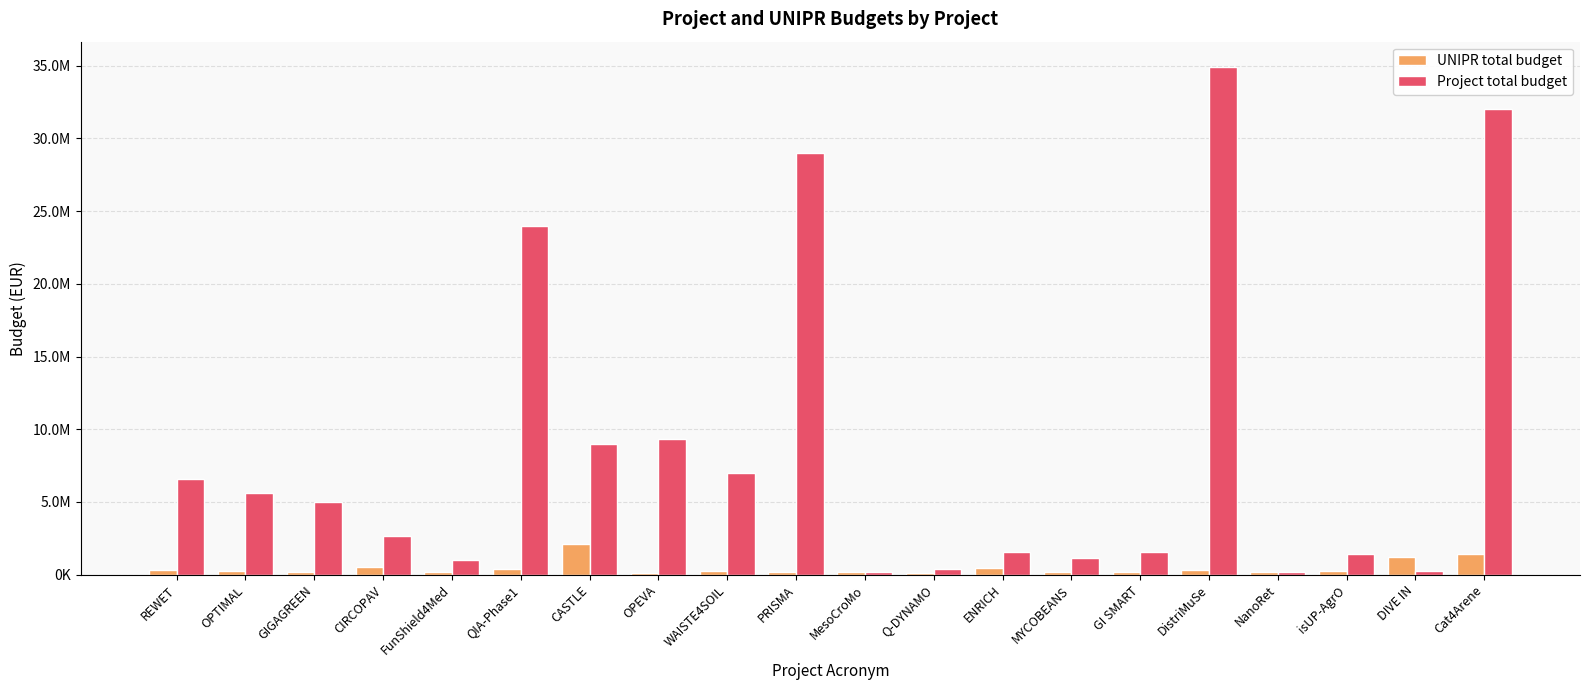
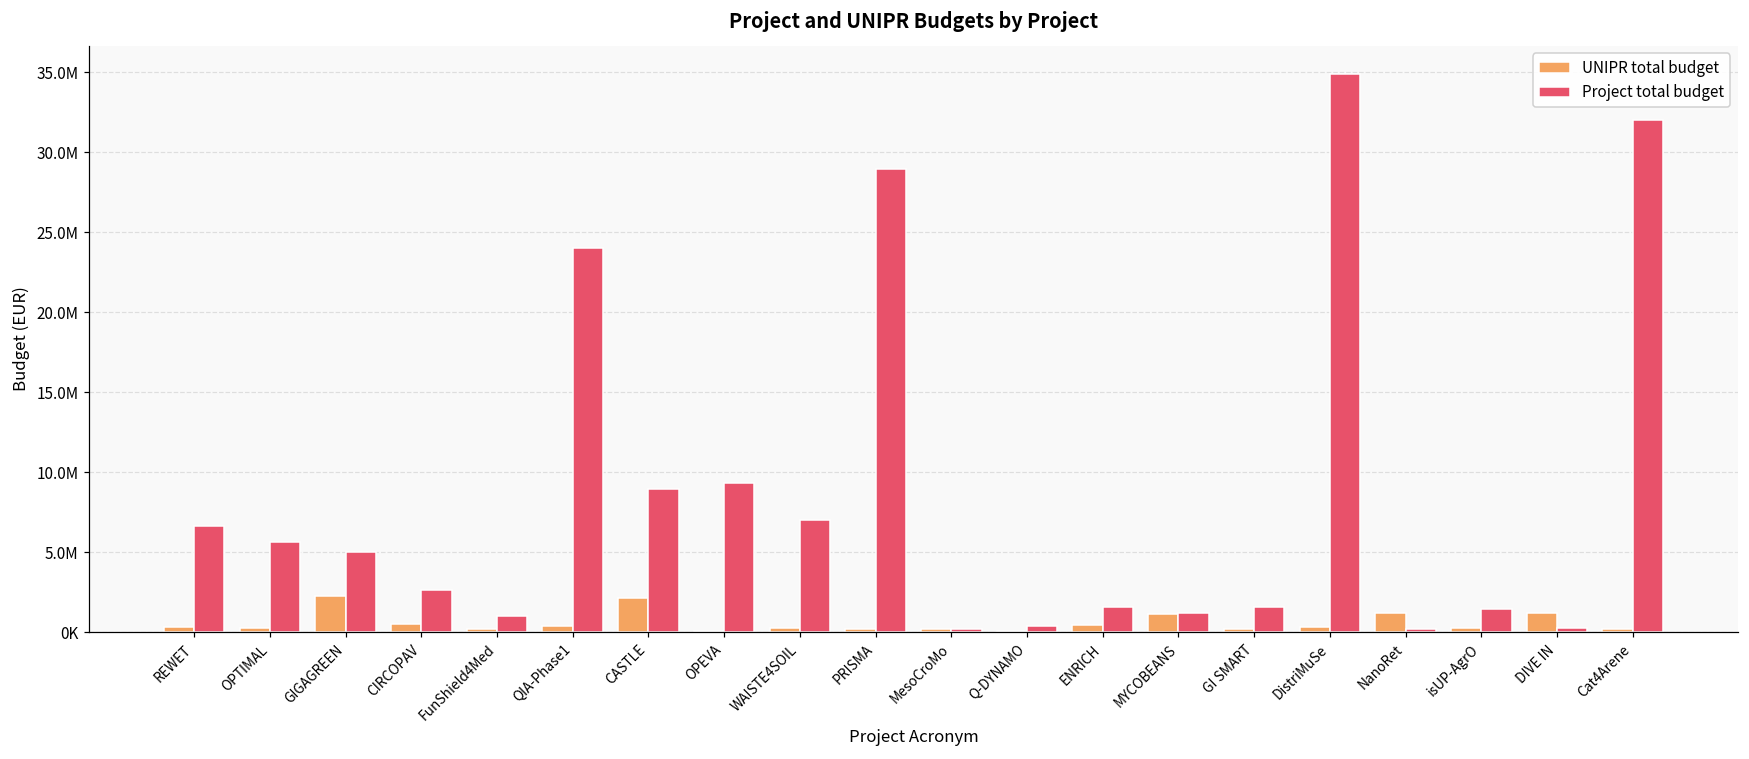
UNIPR total budget, GIGAGREEN: 200000 -> 2200000
UNIPR total budget, MYCOBEANS: 200000 -> 1100000
UNIPR total budget, NanoRet: 200000 -> 1200000
UNIPR total budget, Cat4Arene: 1400000 -> 200000
